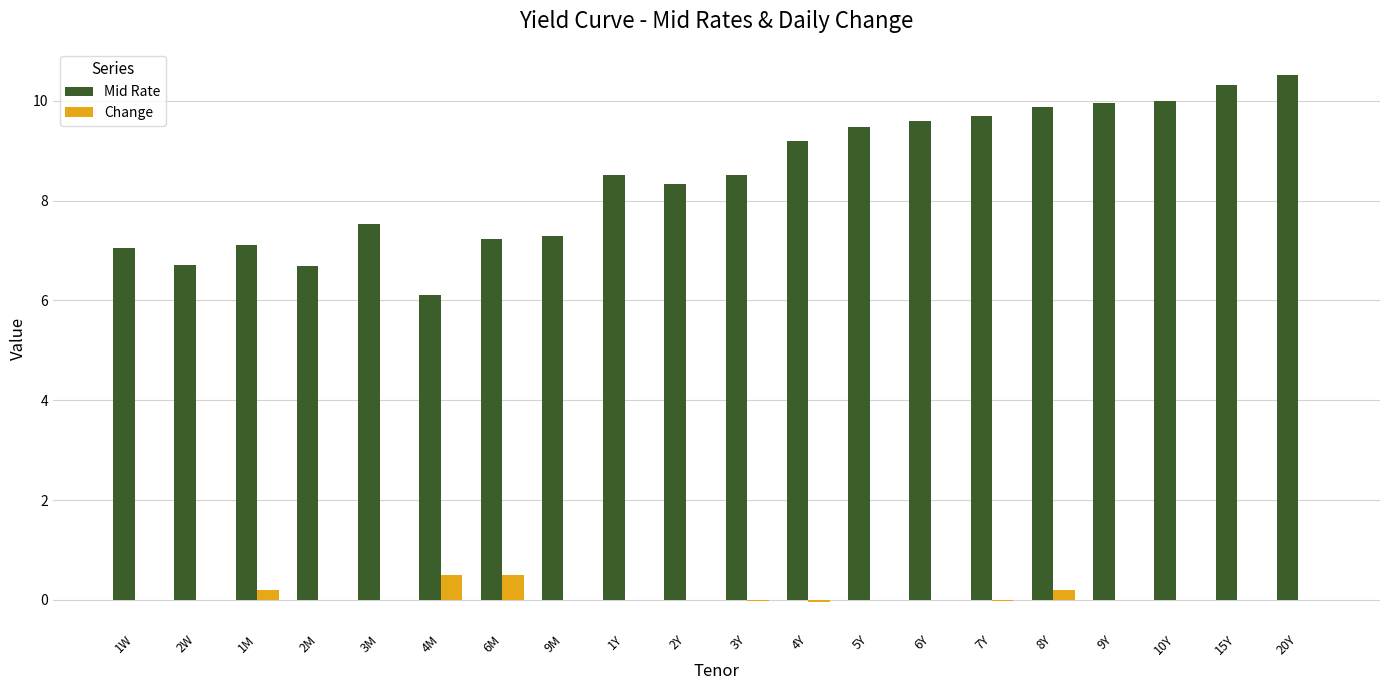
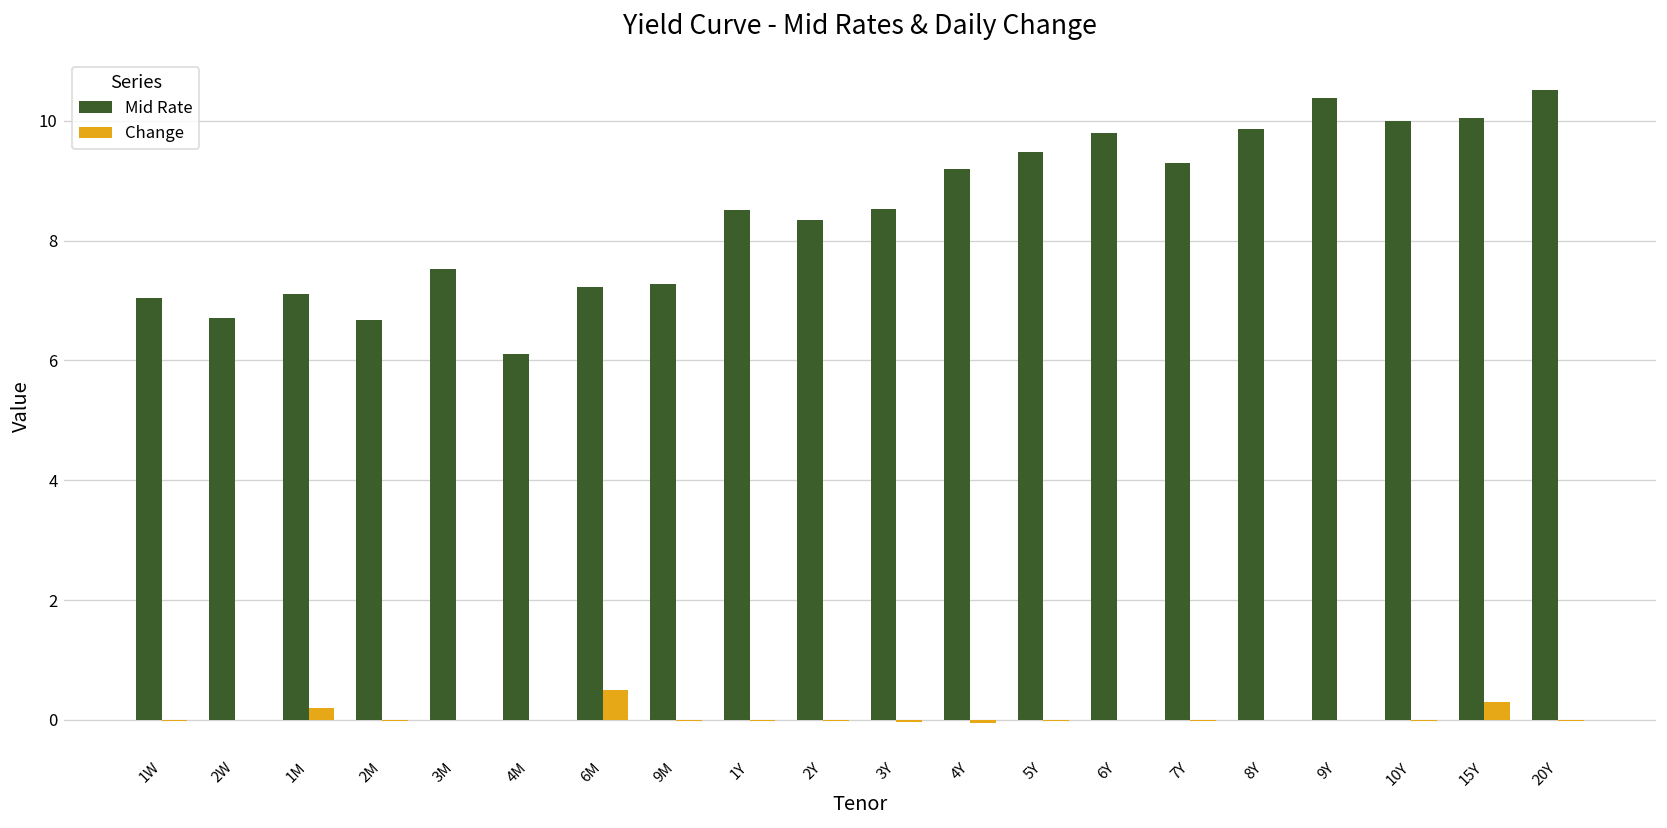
Change, 4M: 0.5 -> 0.0
Mid Rate, 6Y: 9.6 -> 9.8
Mid Rate, 7Y: 9.7 -> 9.3
Change, 8Y: 0.2 -> 0.0
Mid Rate, 9Y: 10.0 -> 10.4
Mid Rate, 15Y: 10.3 -> 10.0
Change, 15Y: 0.0 -> 0.3
